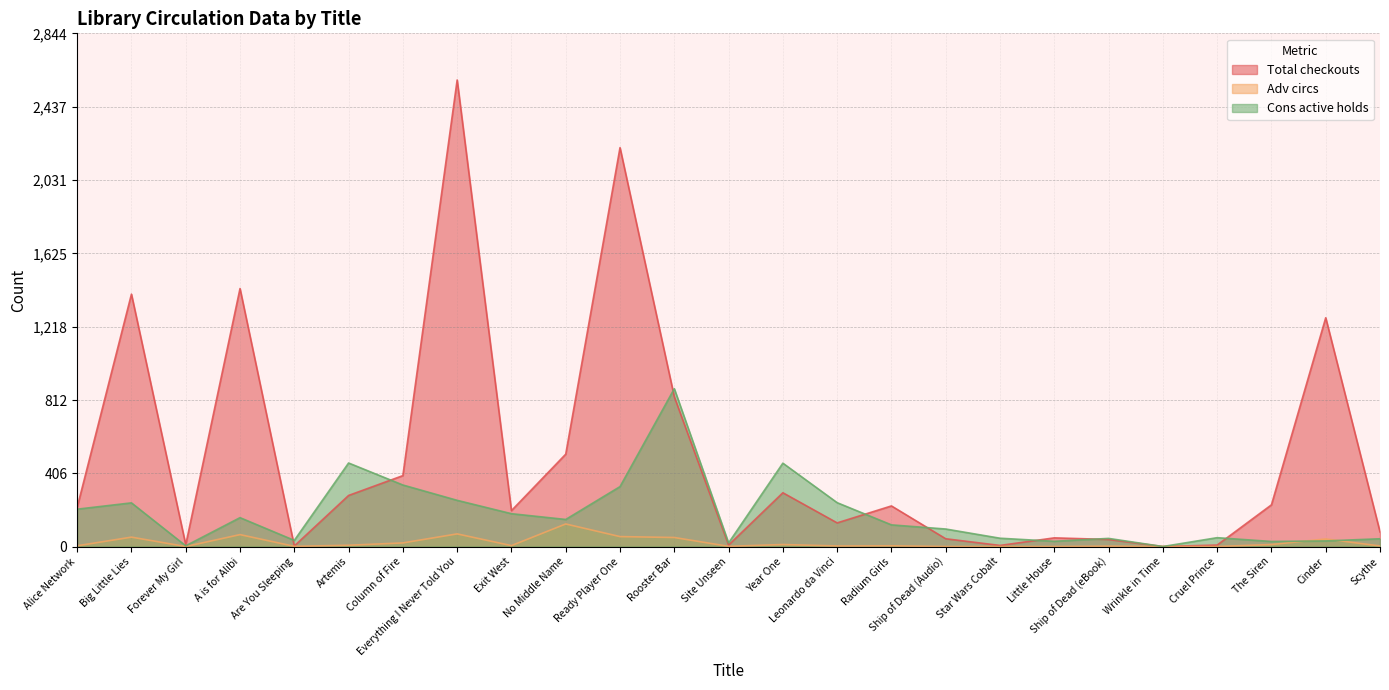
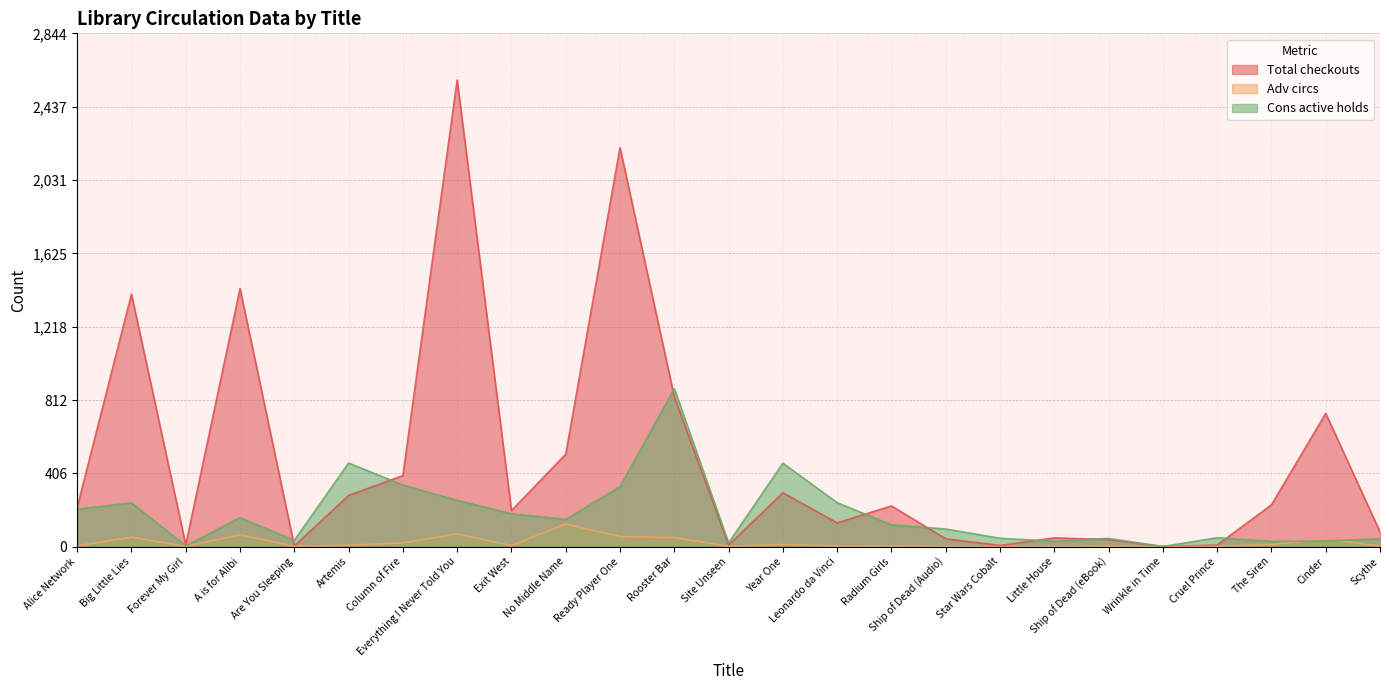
Total checkouts, Cinder: 1,270 -> 740
